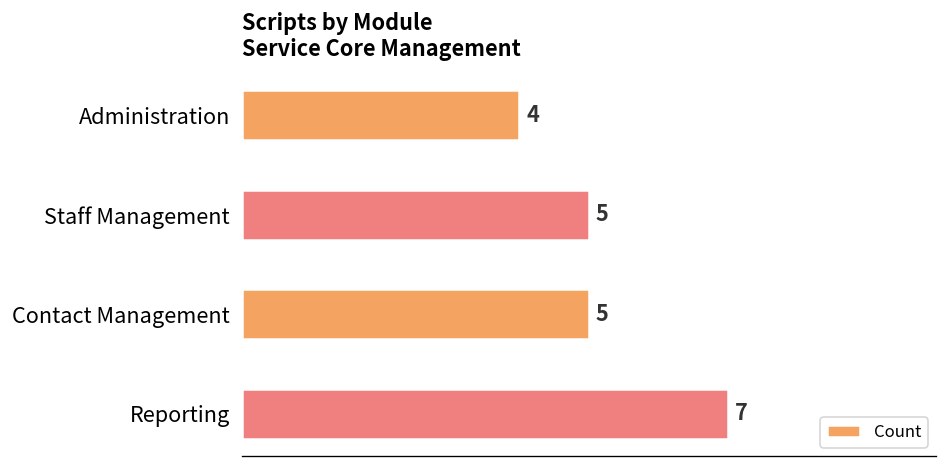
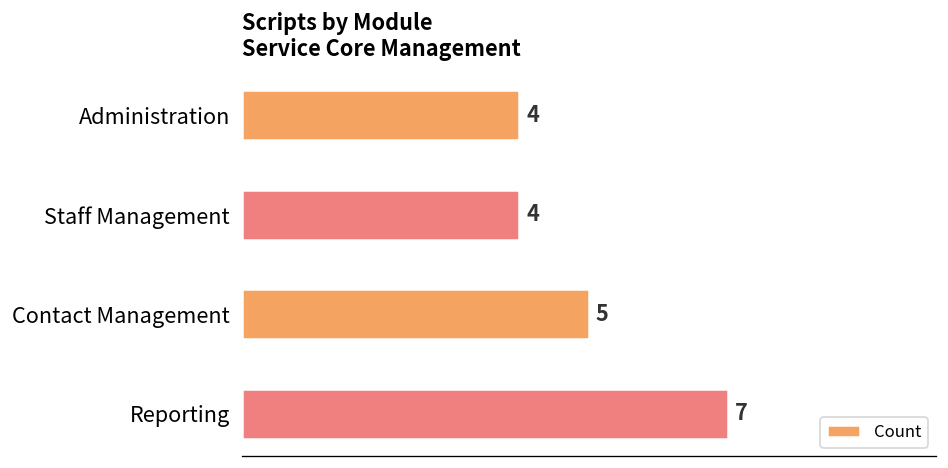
Staff Management: 5 -> 4
